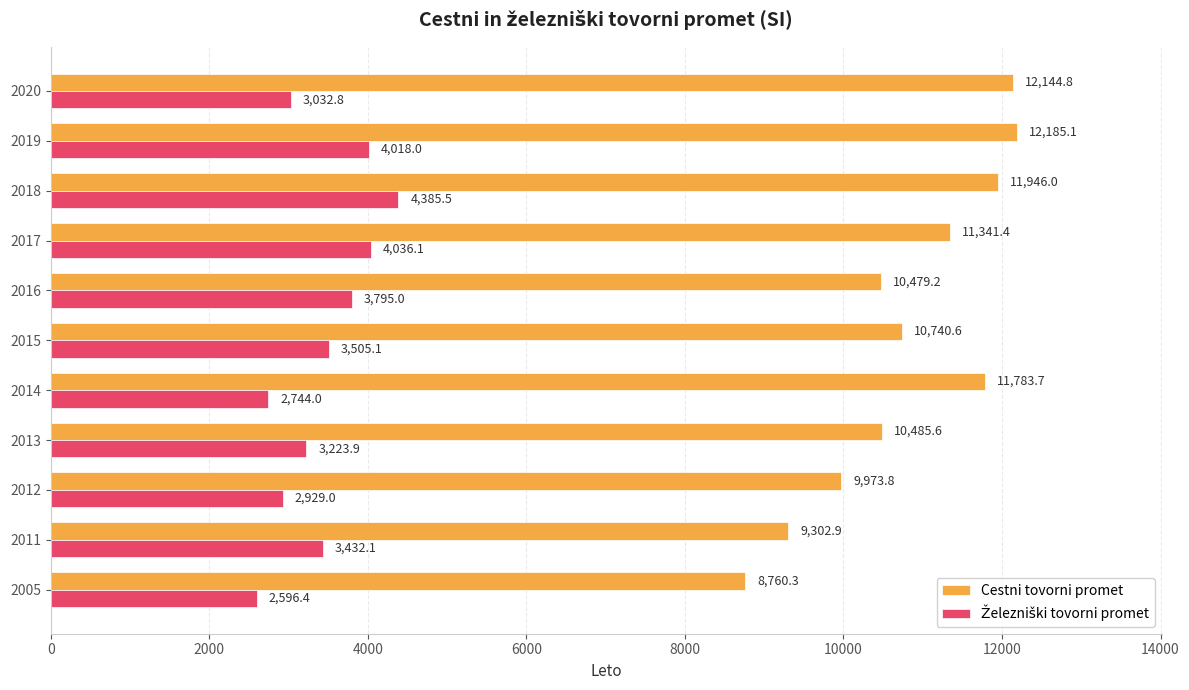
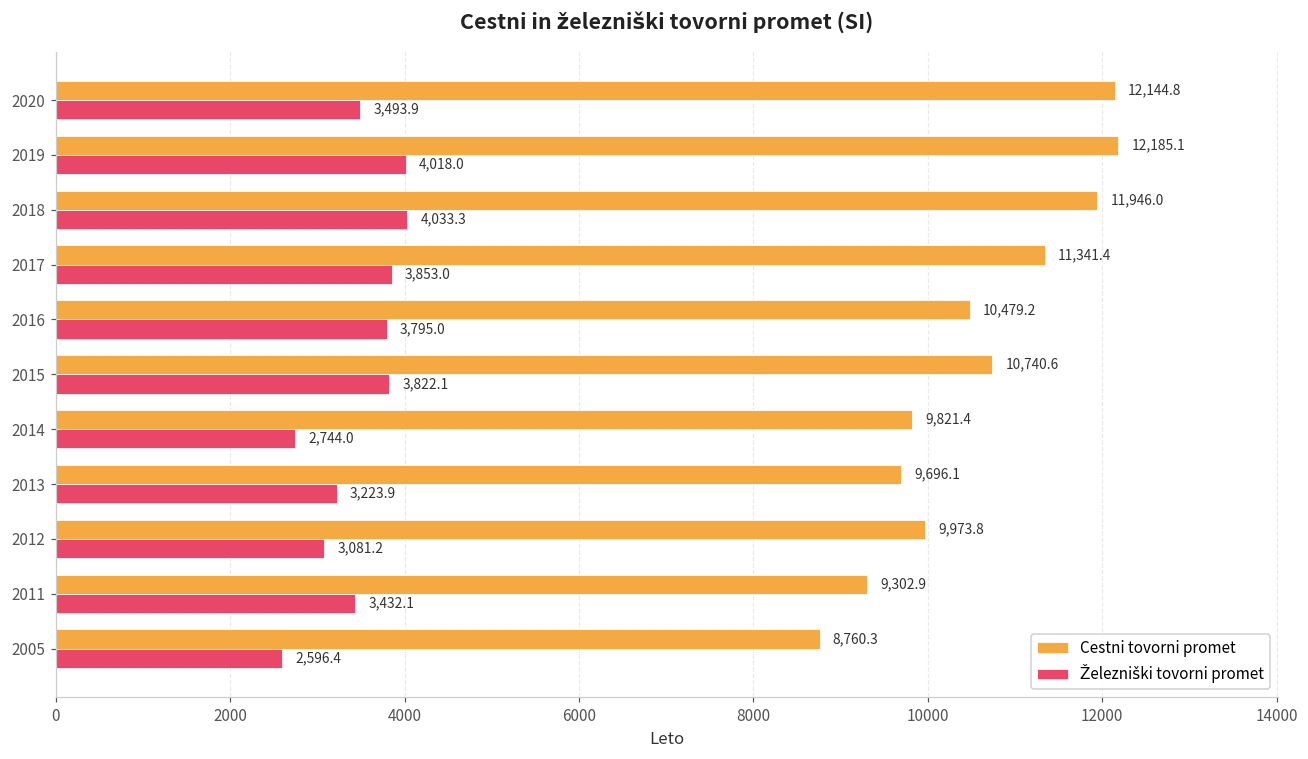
Železniški tovorni promet, 2020: 3,032.8 -> 3,493.9
Železniški tovorni promet, 2018: 4,385.5 -> 4,033.3
Železniški tovorni promet, 2017: 4,036.1 -> 3,853.0
Železniški tovorni promet, 2015: 3,505.1 -> 3,822.1
Cestni tovorni promet, 2014: 11,783.7 -> 9,821.4
Cestni tovorni promet, 2013: 10,485.6 -> 9,696.1
Železniški tovorni promet, 2012: 2,929.0 -> 3,081.2
